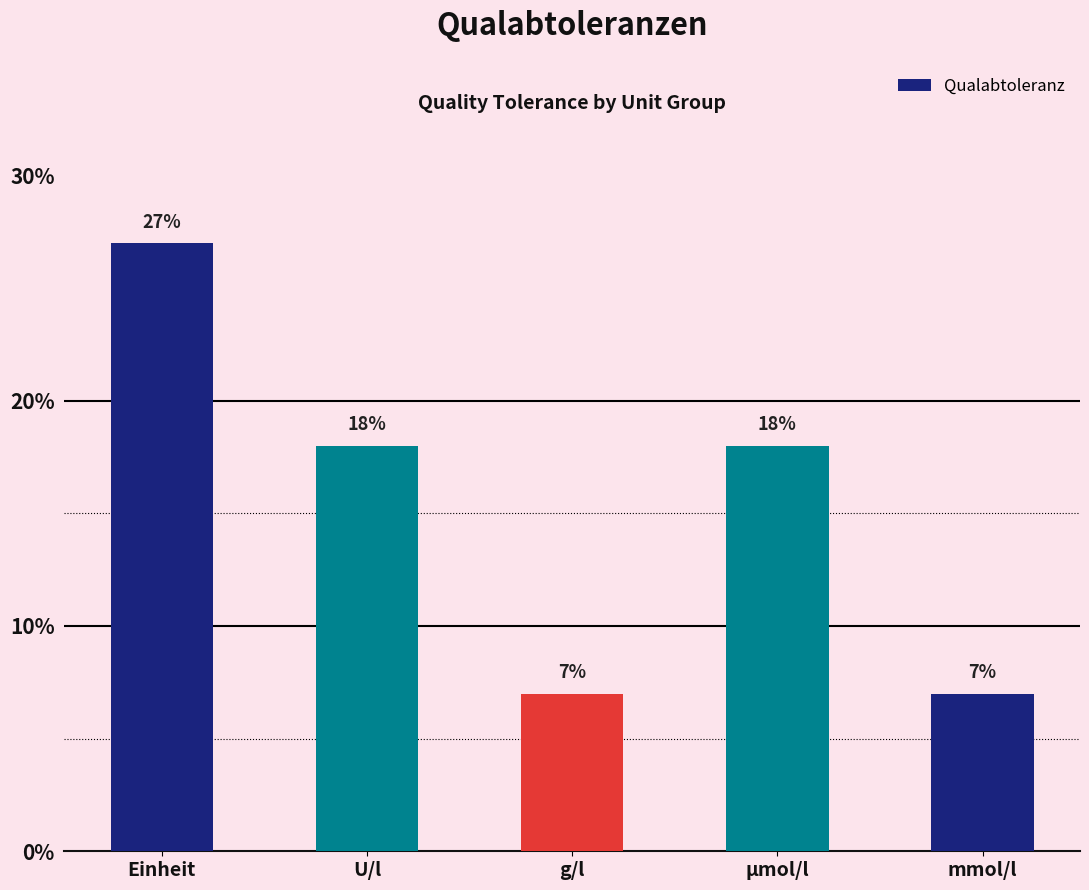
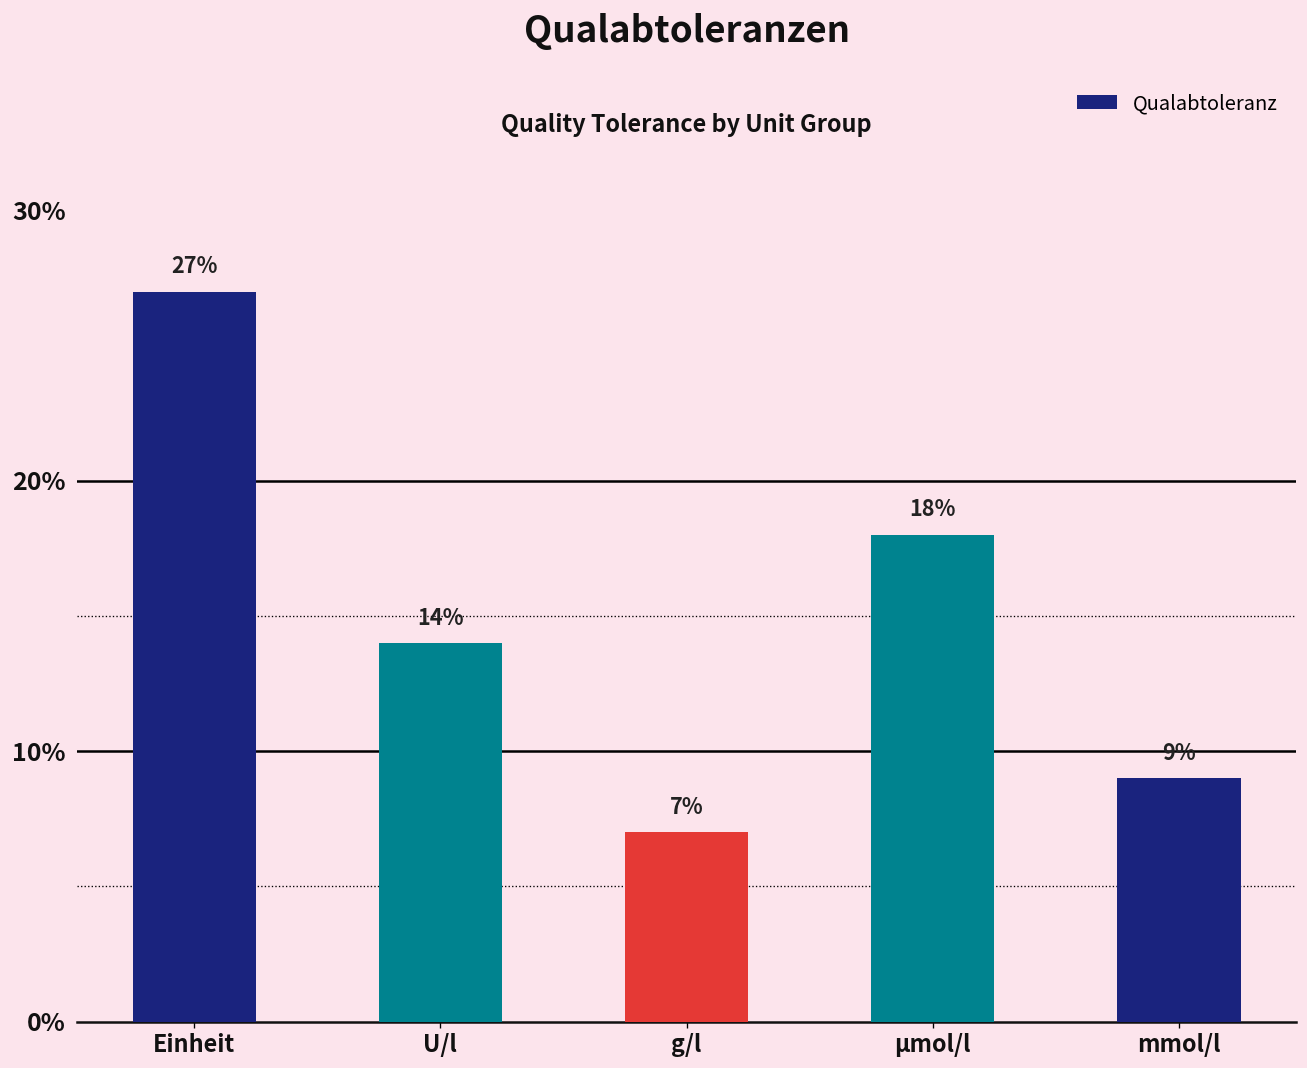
U/l: 18% -> 14%
mmol/l: 7% -> 9%
